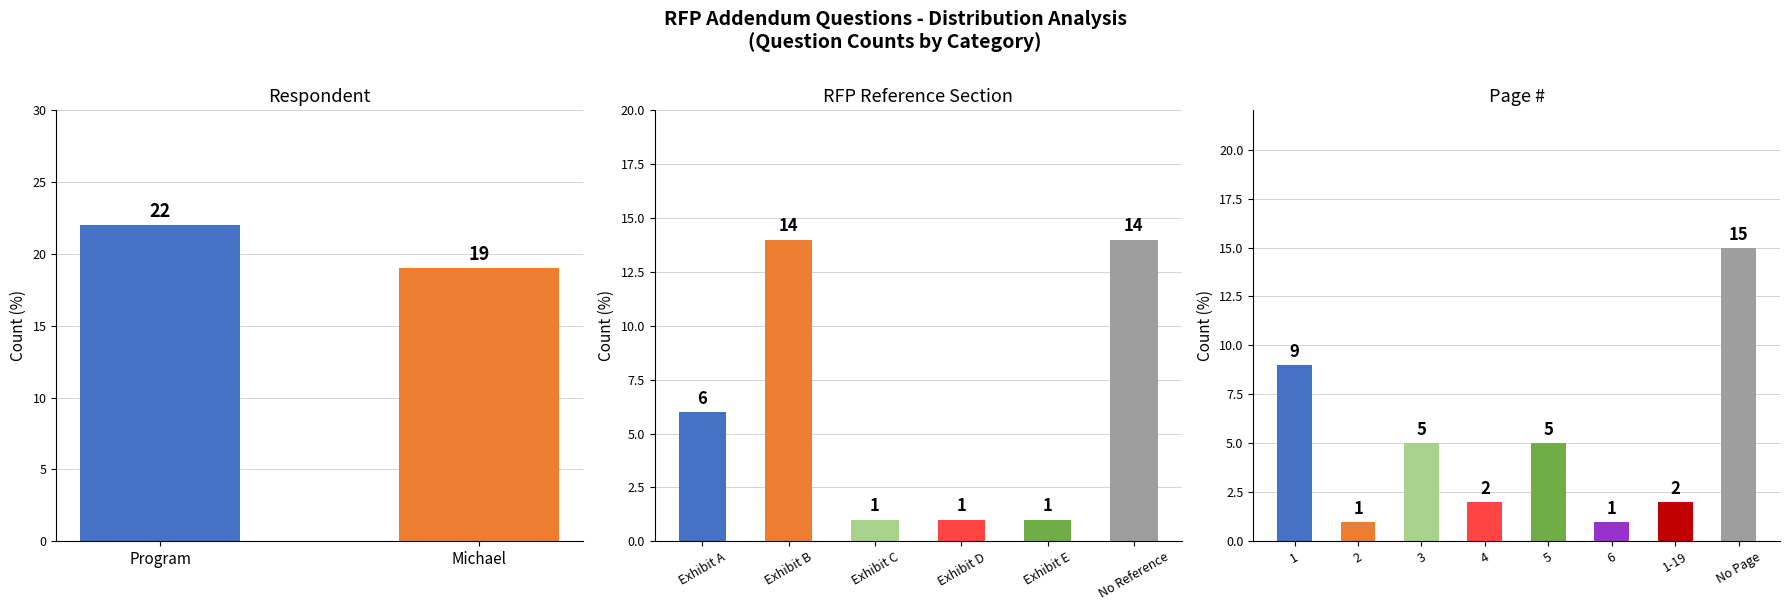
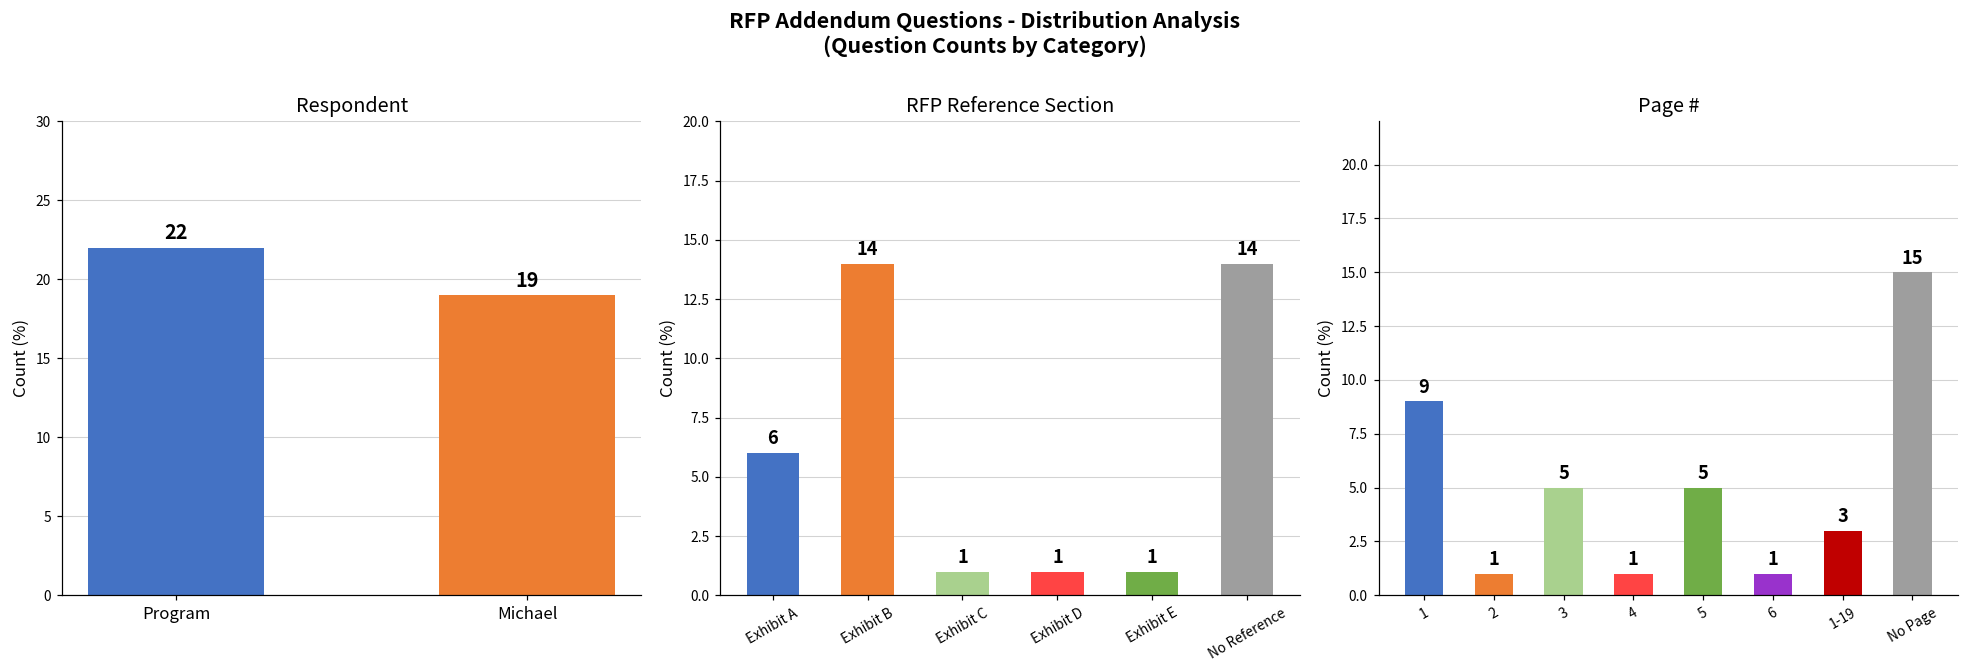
Page #, 4: 2 -> 1
Page #, 1-19: 2 -> 3
